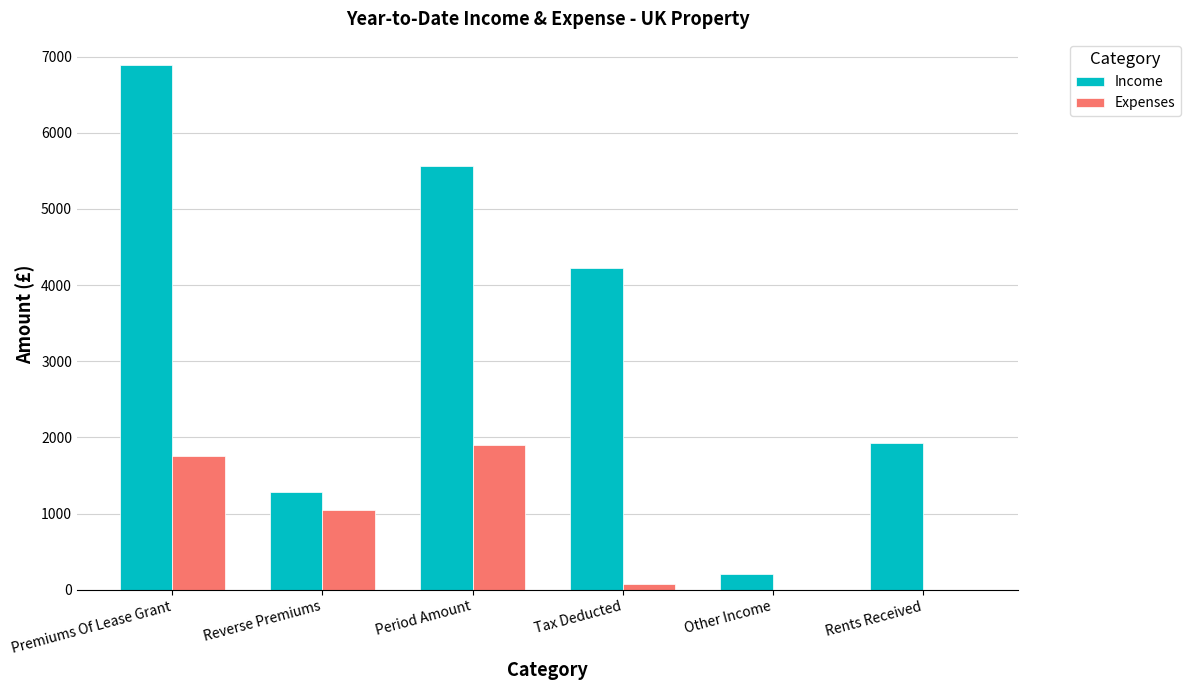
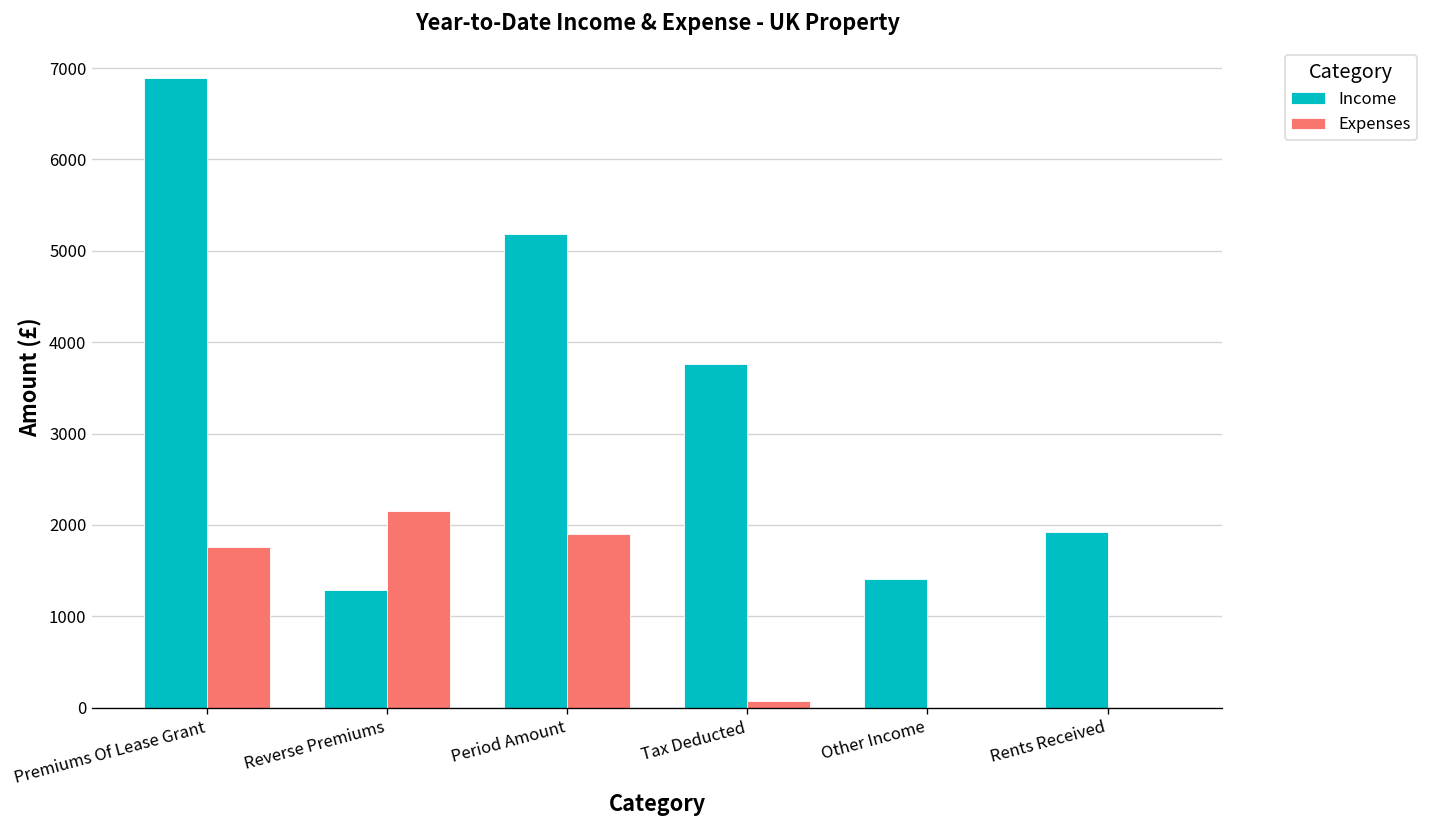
Expenses, Reverse Premiums: 1000 -> 2200
Income, Period Amount: 5600 -> 5200
Income, Tax Deducted: 4200 -> 3800
Income, Other Income: 200 -> 1400
